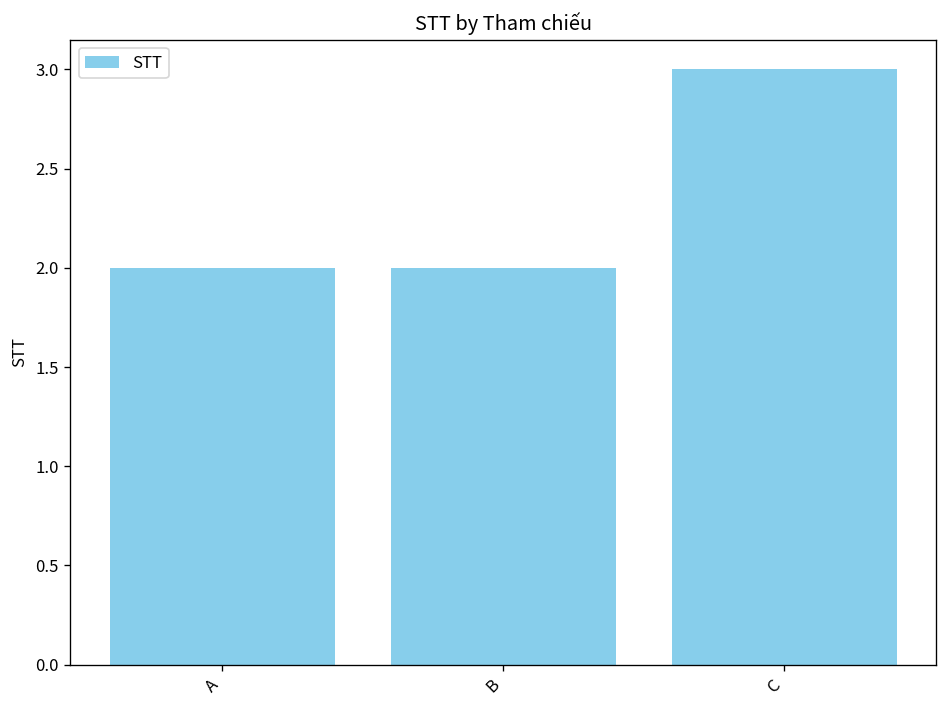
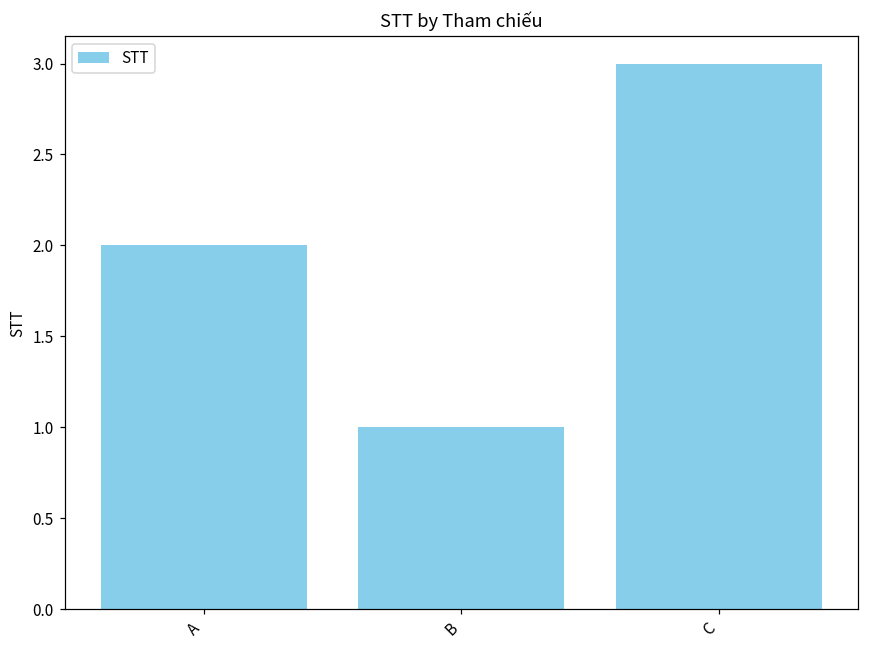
B: 2 -> 1
